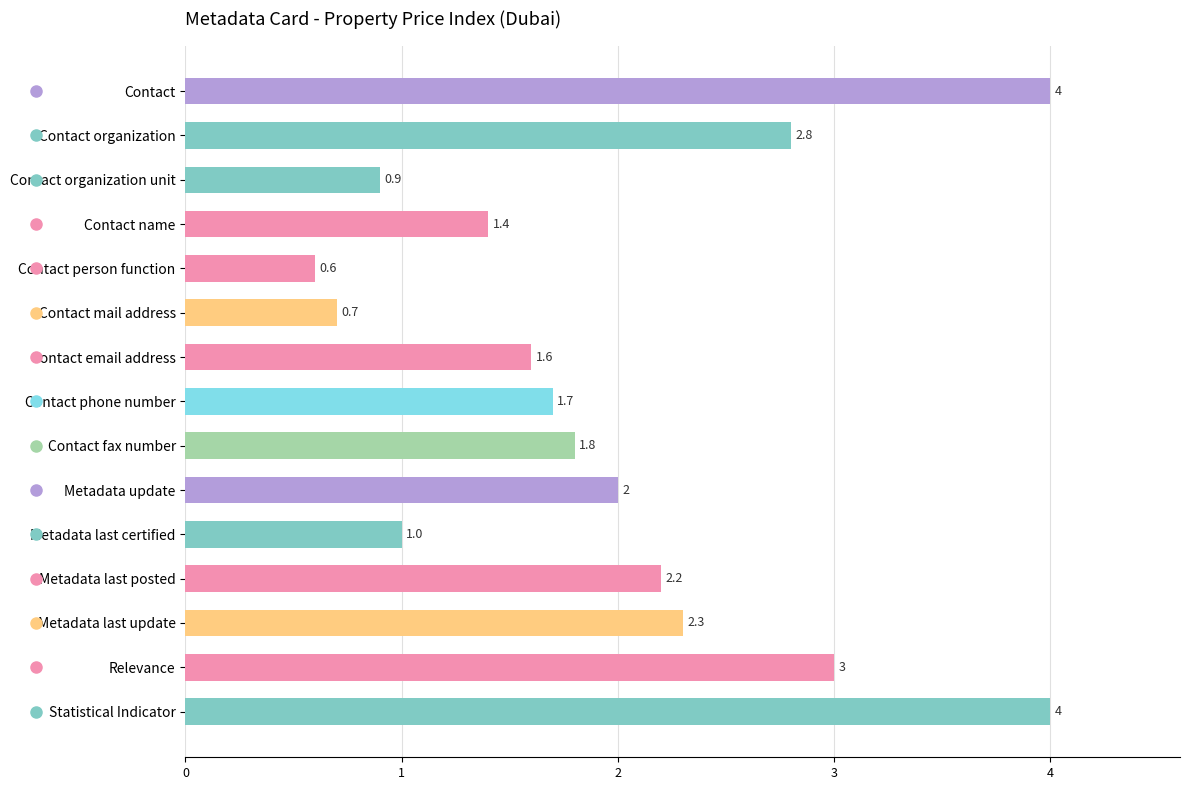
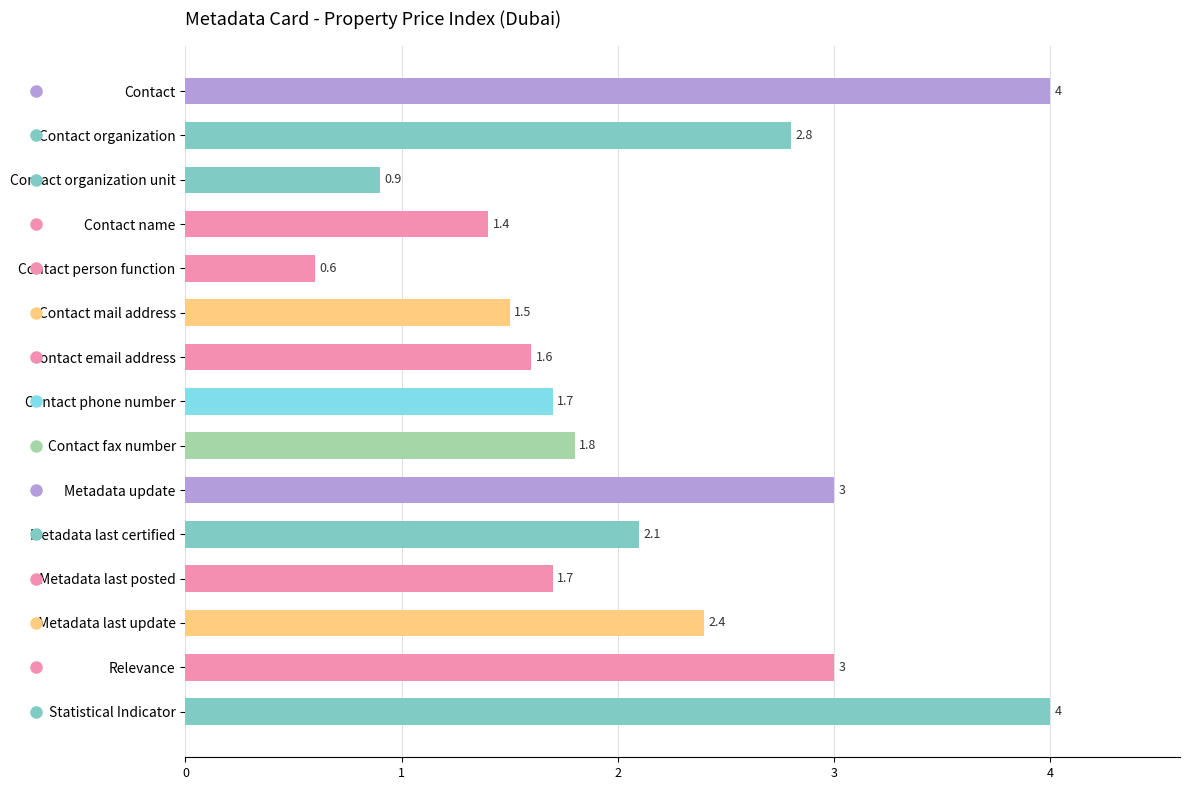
Contact mail address: 0.7 -> 1.5
Metadata update: 2 -> 3
Metadata last certified: 1.0 -> 2.1
Metadata last posted: 2.2 -> 1.7
Metadata last update: 2.3 -> 2.4
